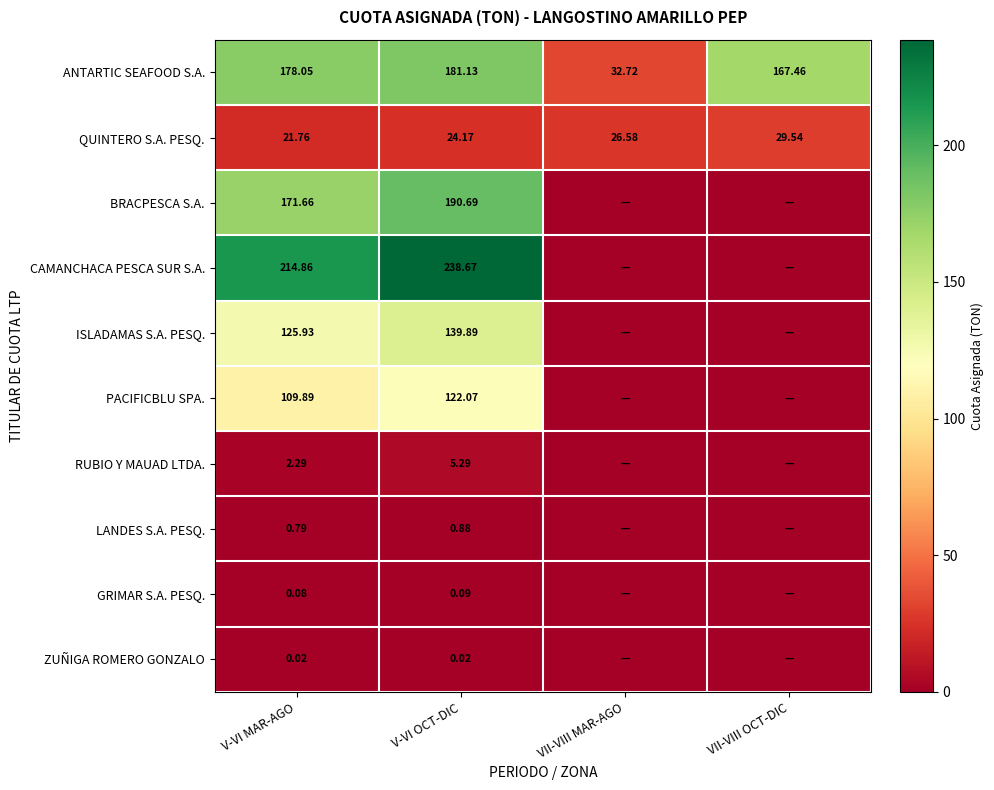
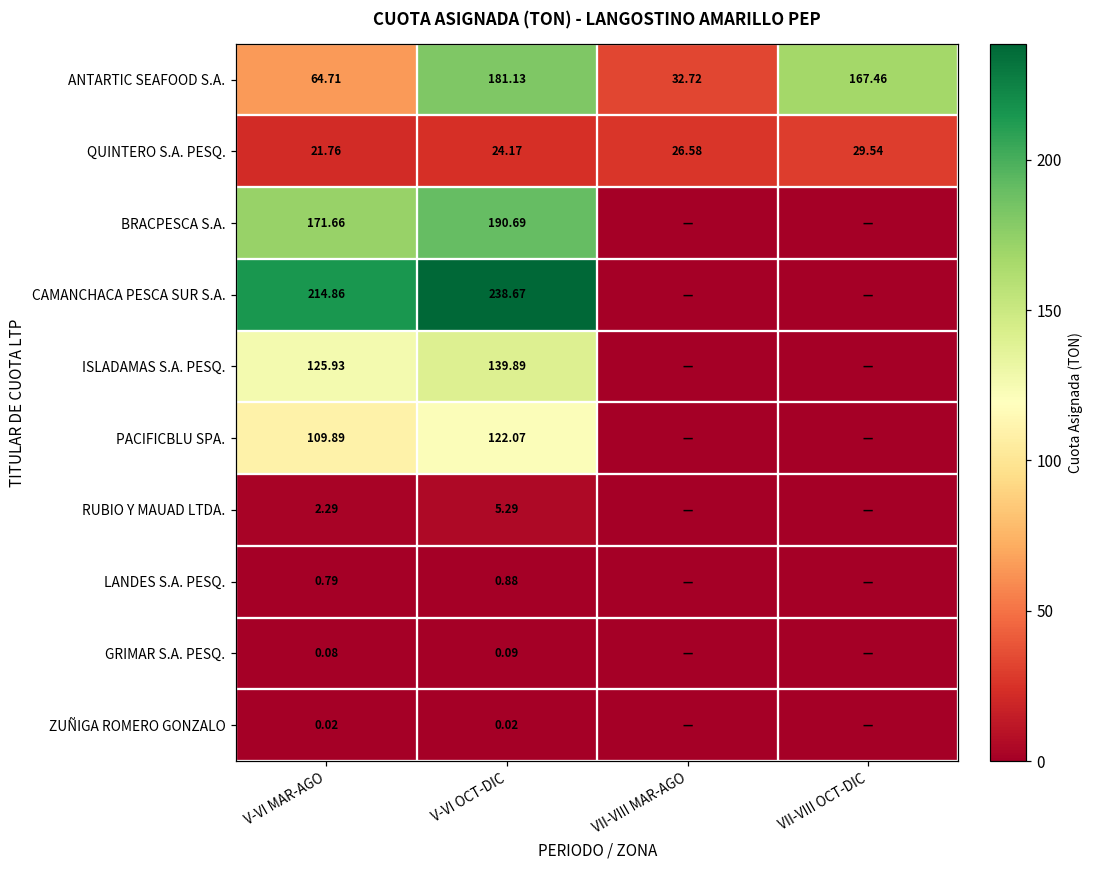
ANTARTIC SEAFOOD S.A., V-VI MAR-AGO: 178.05 -> 64.71
